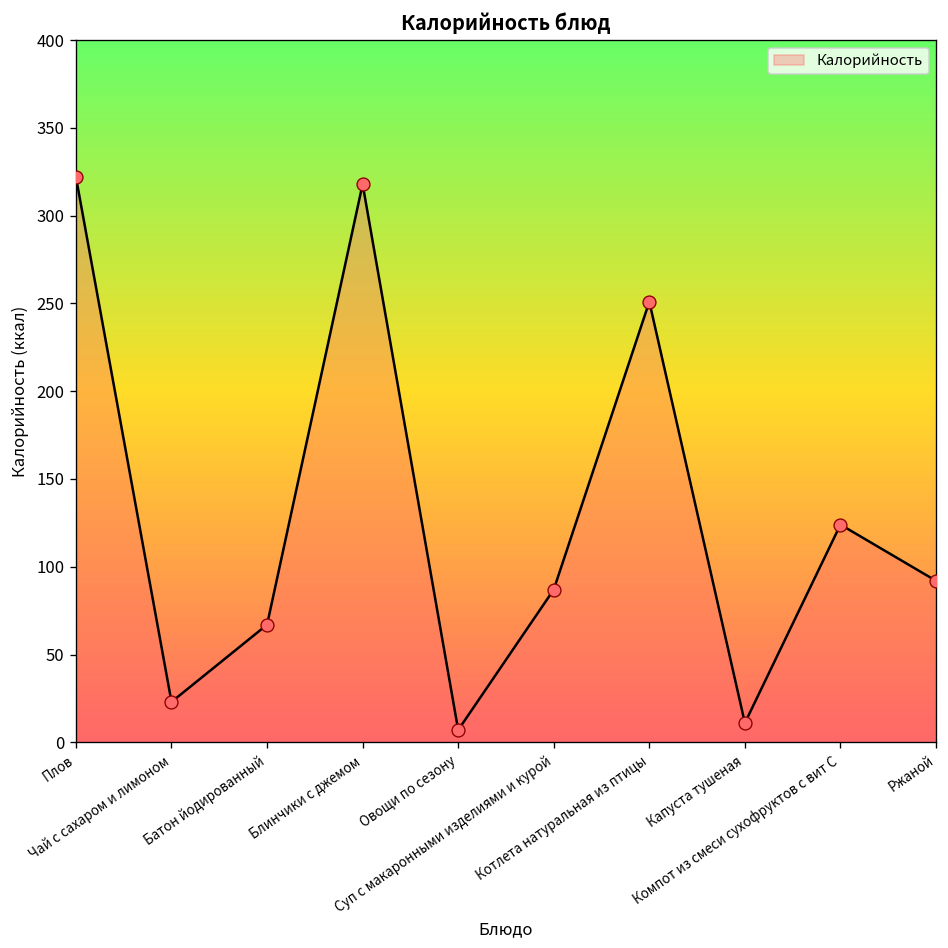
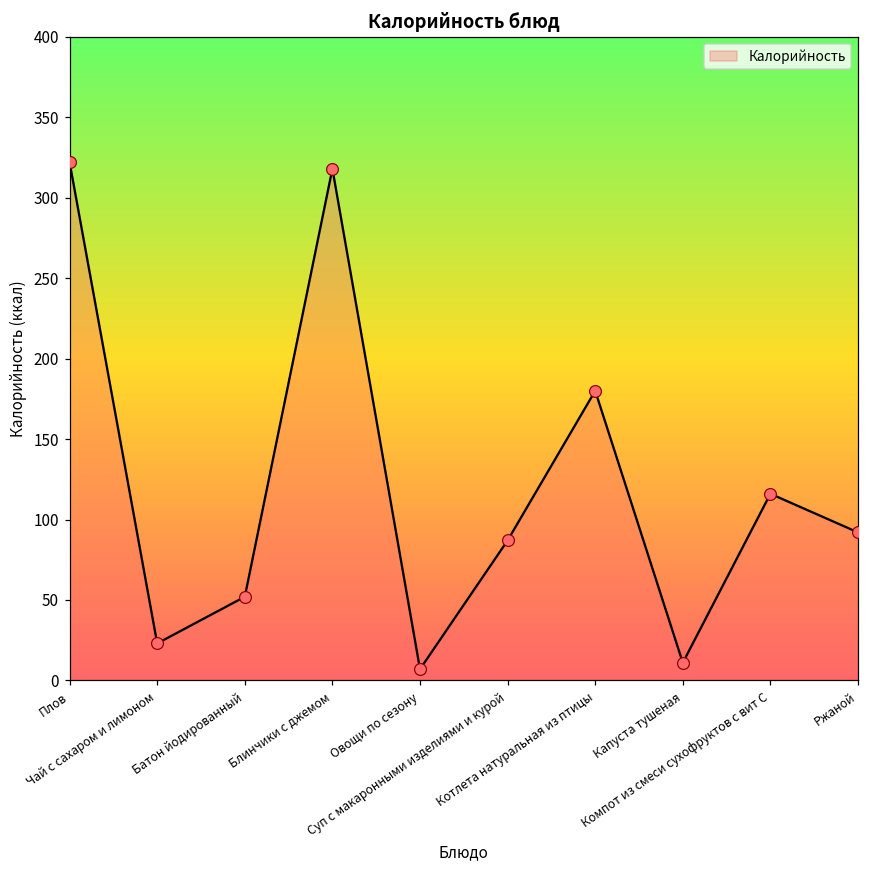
Батон йодированный: 67 -> 52
Котлета натуральная из птицы: 251 -> 180
Компот из смеси сухофруктов с вит С: 124 -> 116
